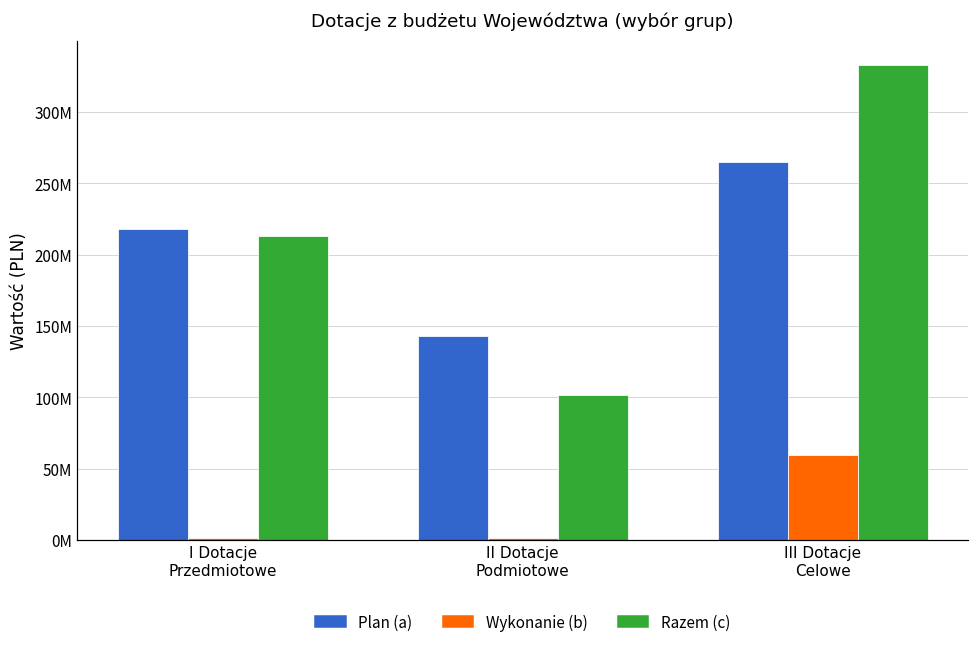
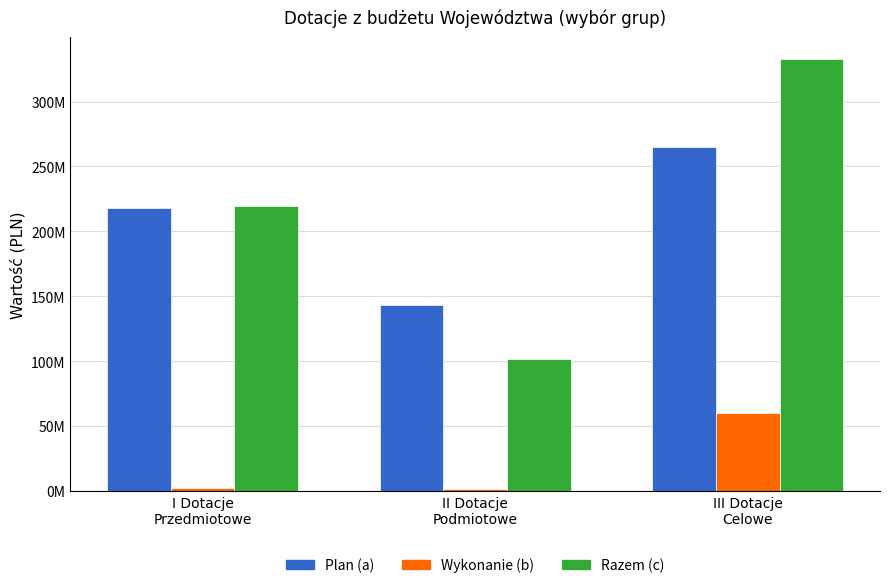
Razem (c), I Dotacje Przedmiotowe: 213000000 -> 220000000
